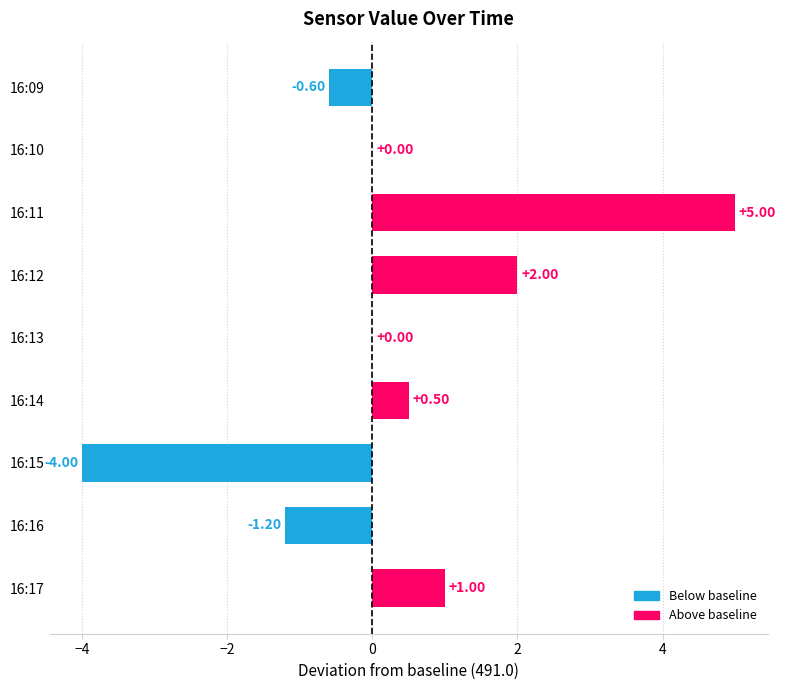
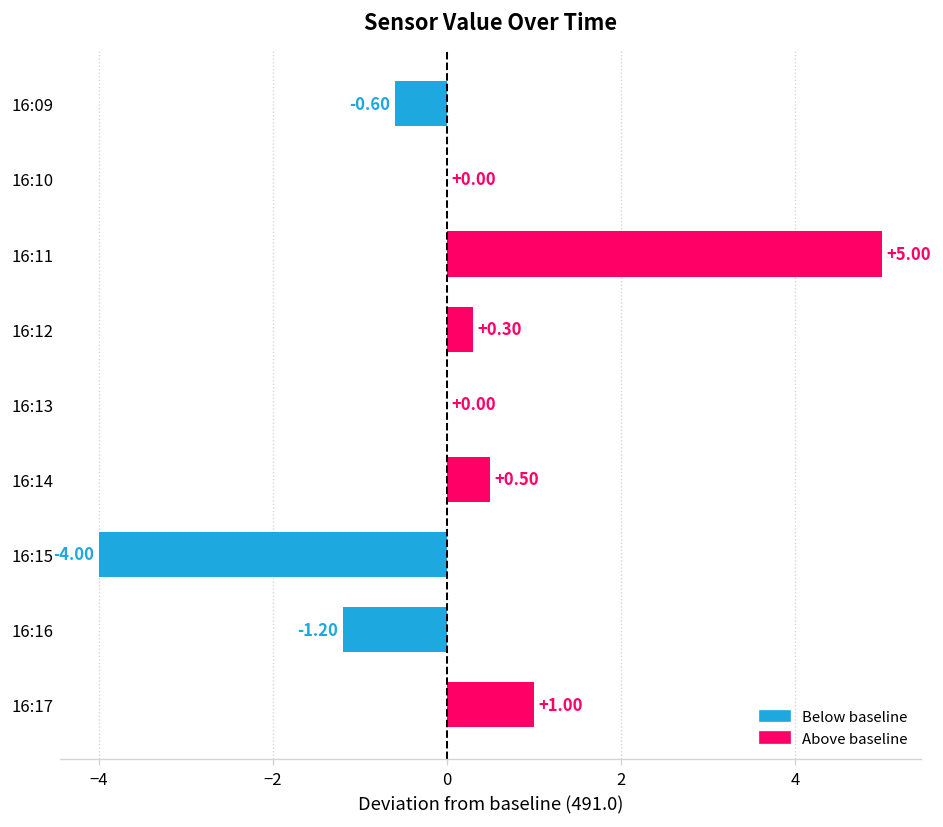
16:12: +2.00 -> +0.30
